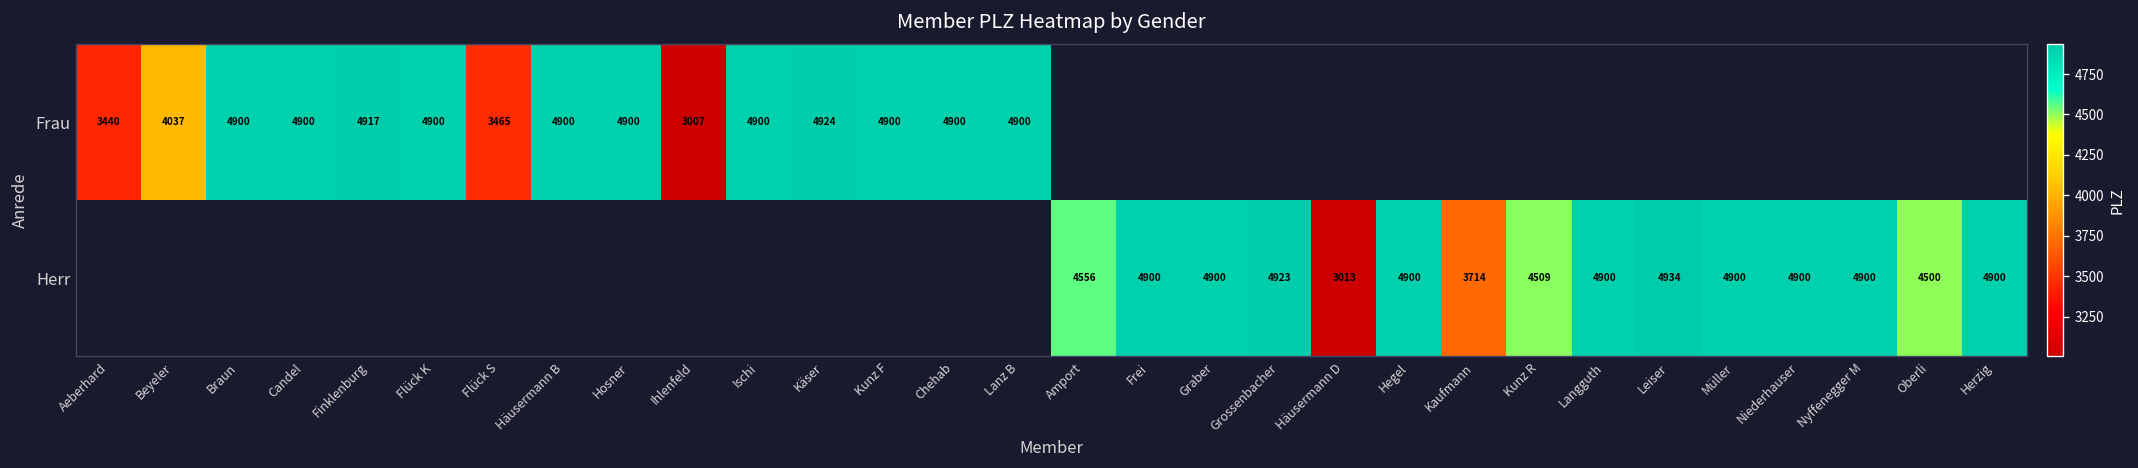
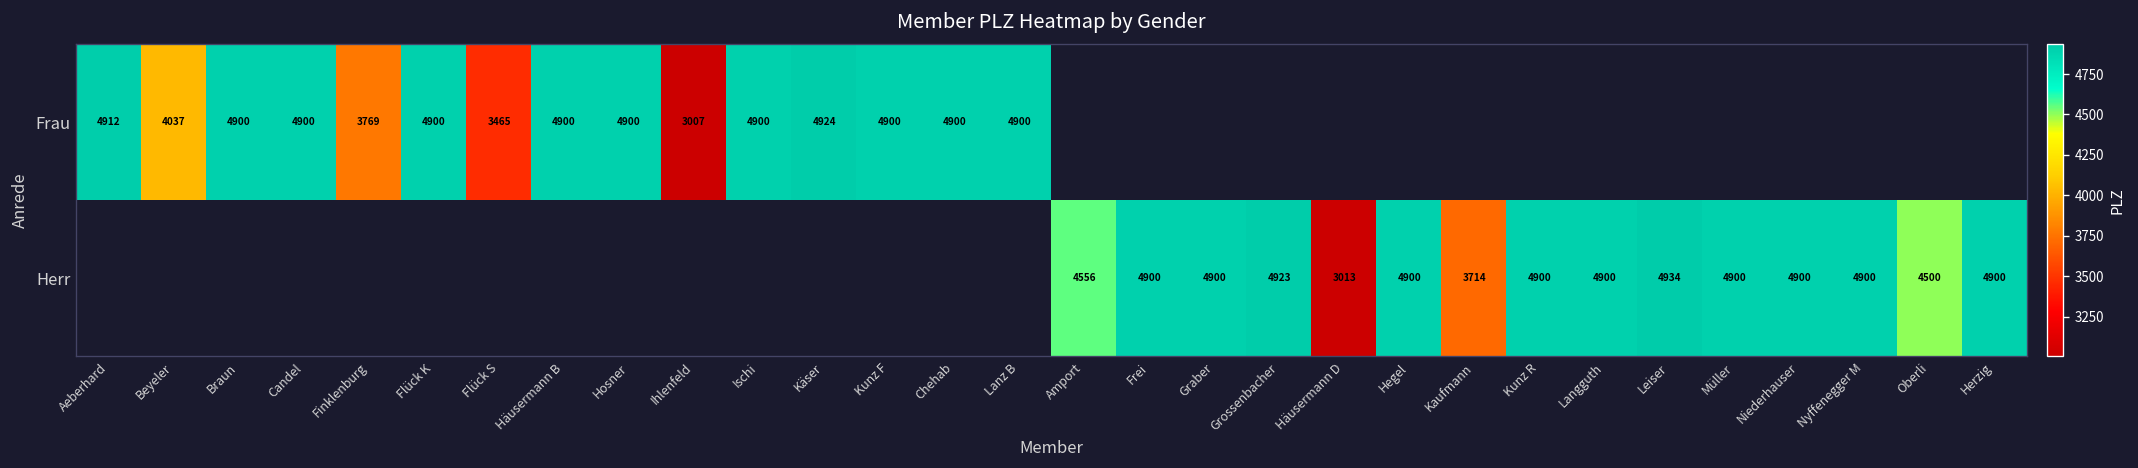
Frau, Aeberhard: 3440 -> 4912
Frau, Finklenburg: 4917 -> 3769
Herr, Kunz R: 4509 -> 4900
